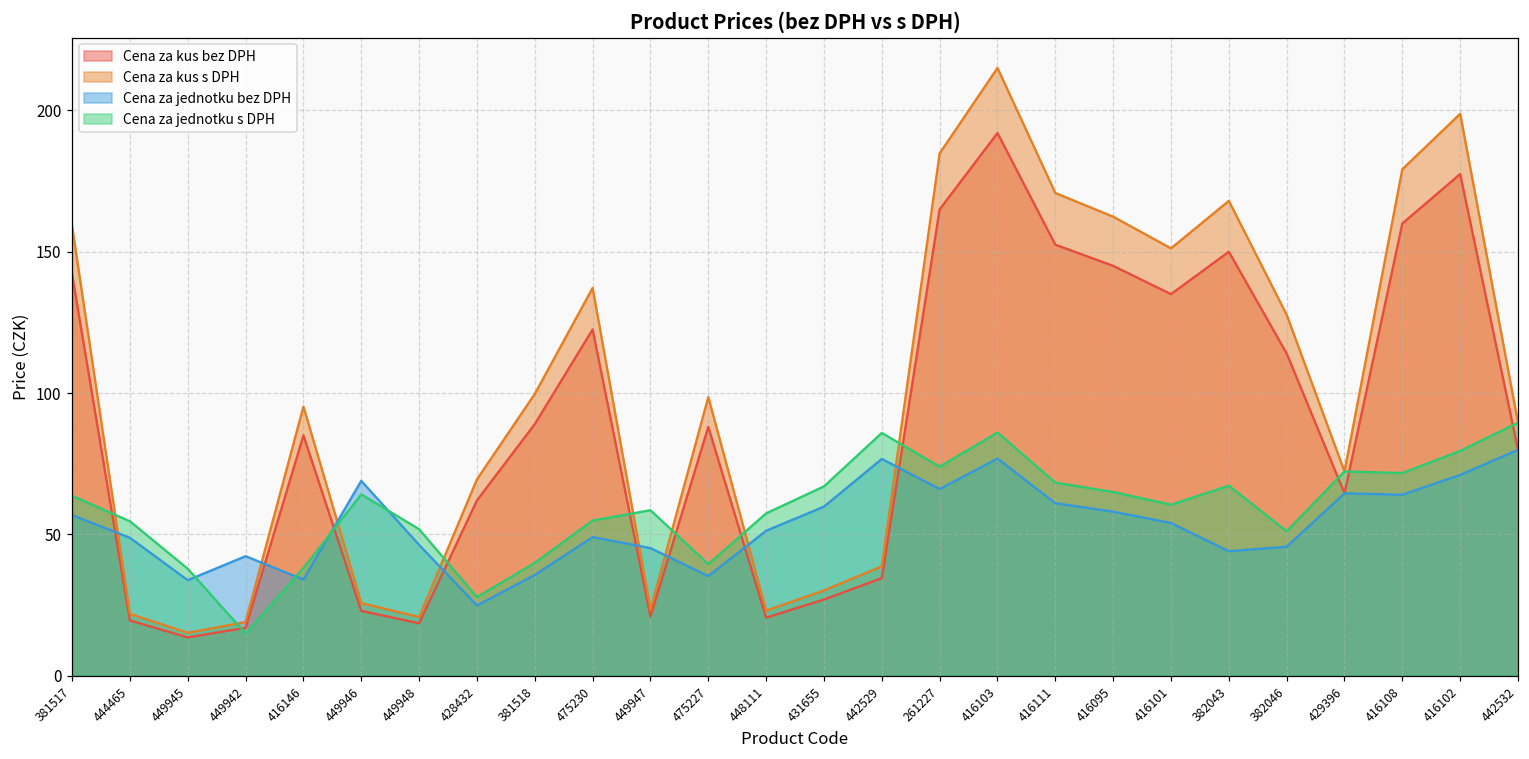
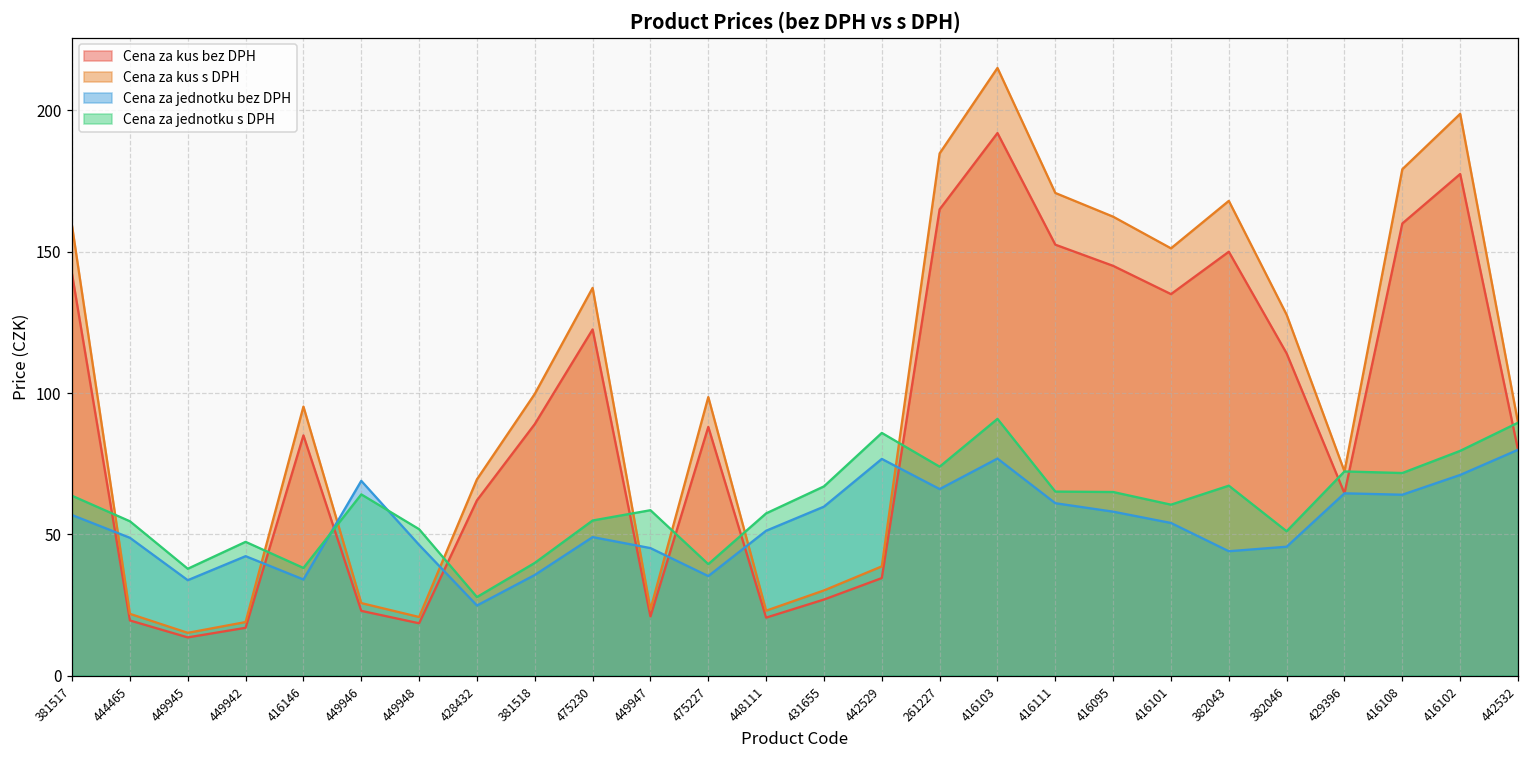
Cena za jednotku s DPH, 449942: 15 -> 47
Cena za jednotku s DPH, 416103: 86 -> 91
Cena za jednotku s DPH, 416111: 68 -> 65
